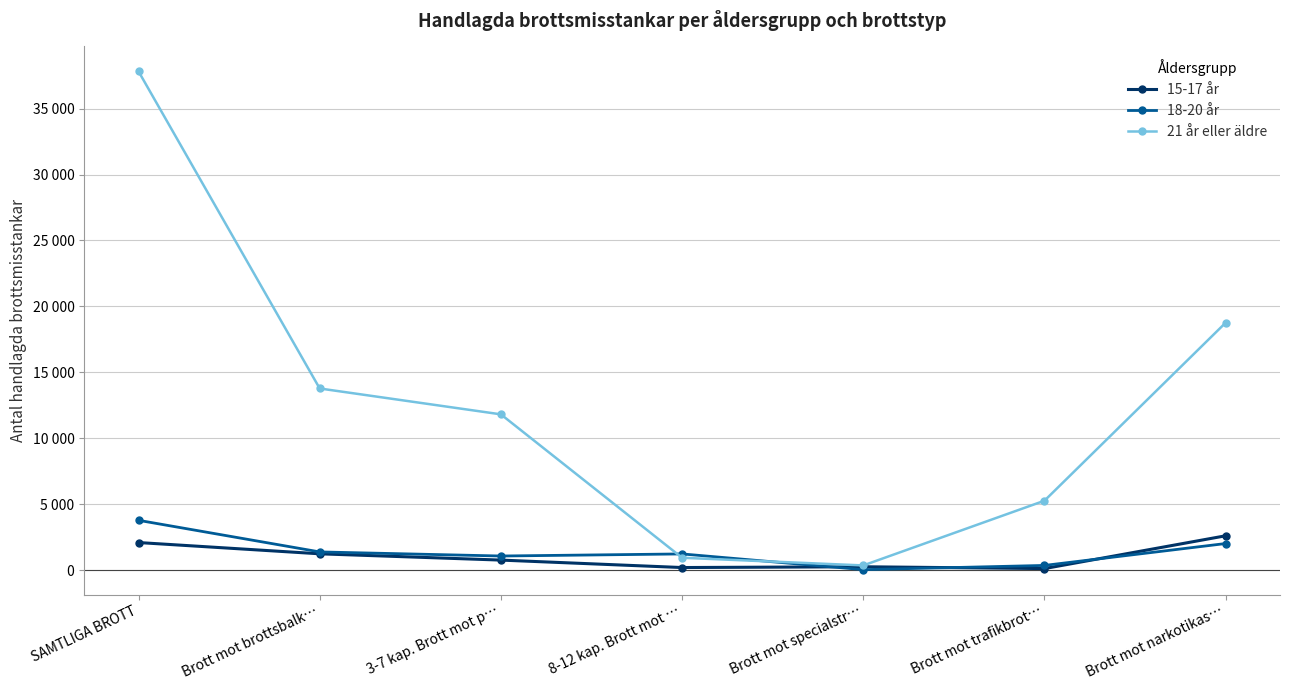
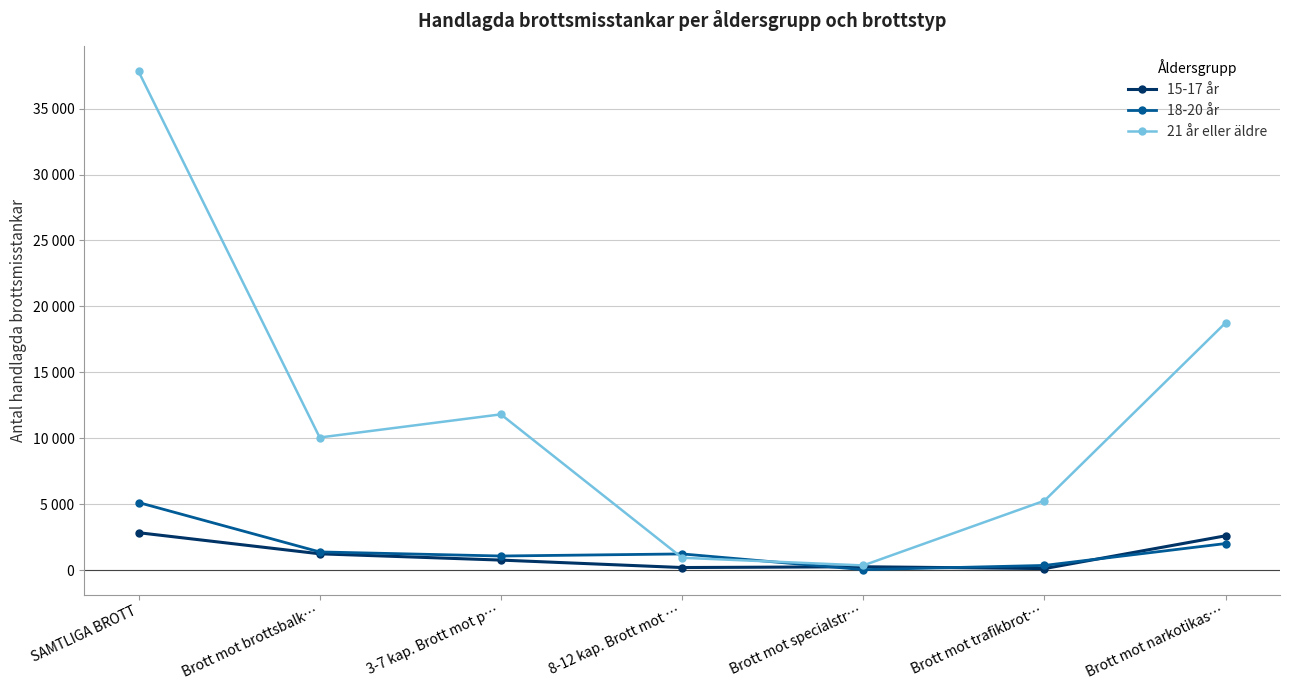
15-17 år, SAMTLIGA BROTT: 2100 -> 2900
18-20 år, SAMTLIGA BROTT: 3800 -> 5100
21 år eller äldre, Brott mot brottsbalk…: 13800 -> 10100
